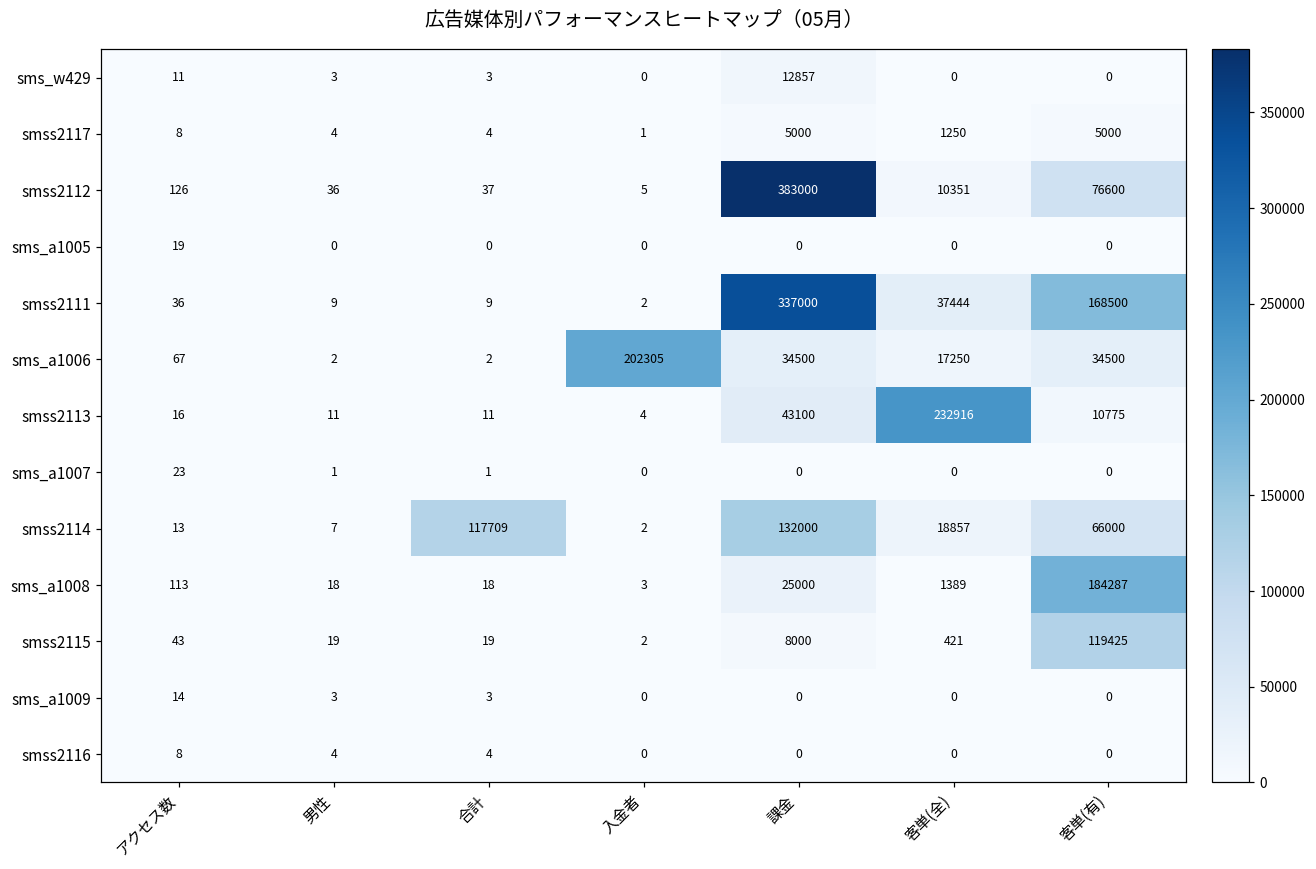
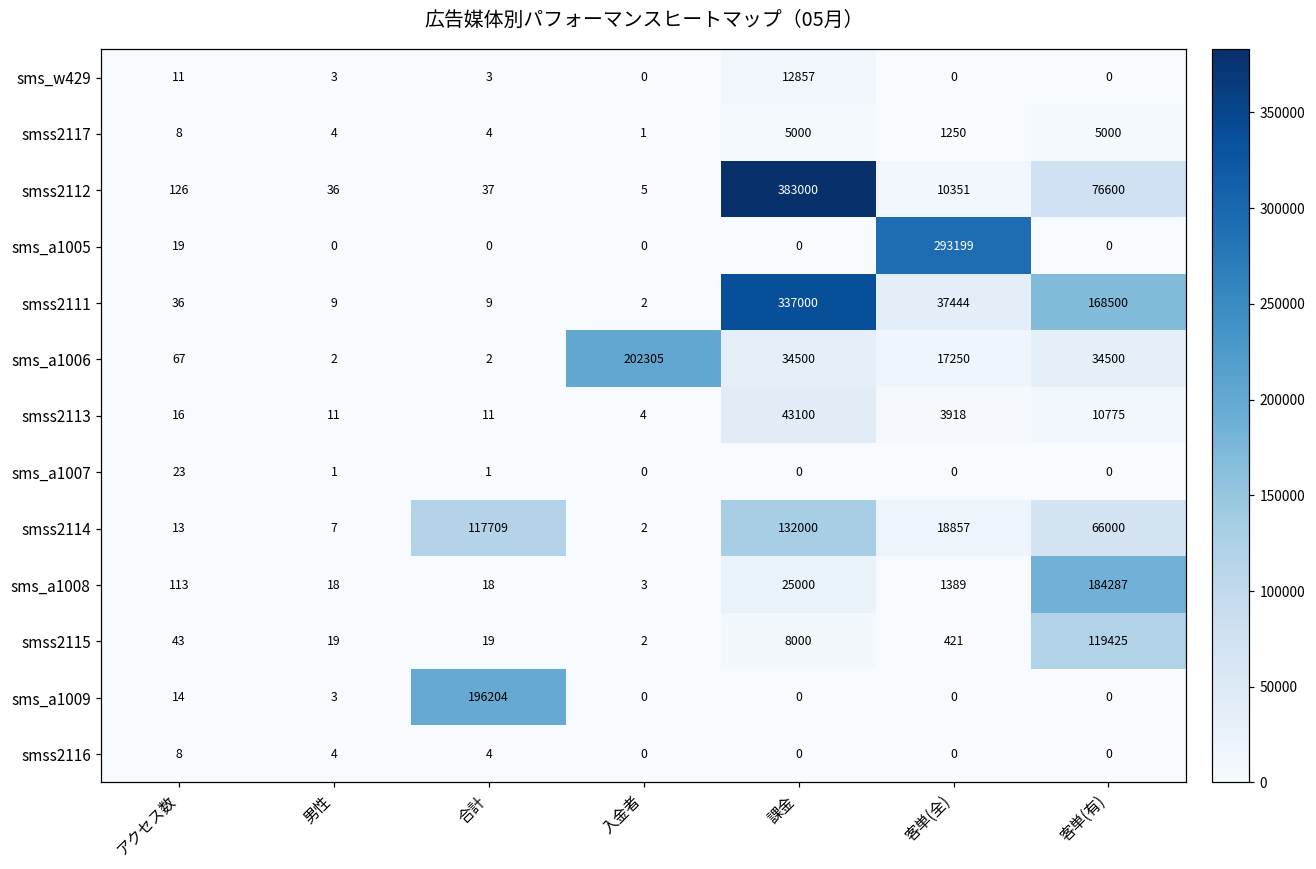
sms_a1005, 客単(全): 0 -> 293199
smss2113, 客単(全): 232916 -> 3918
sms_a1009, 合計: 3 -> 196204
